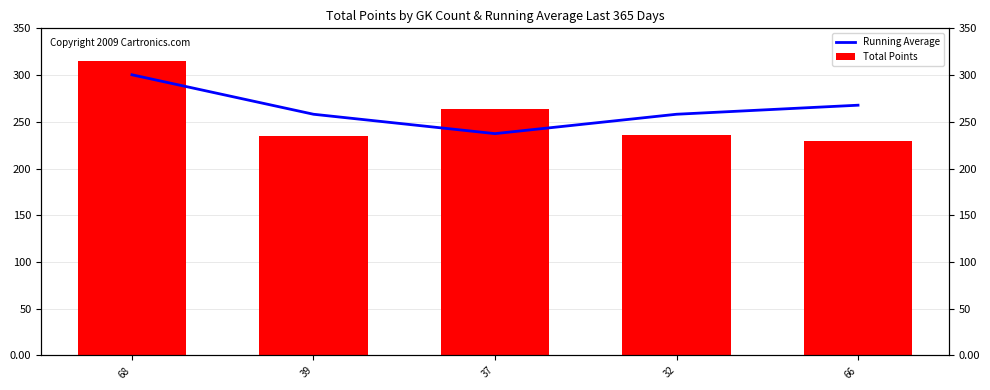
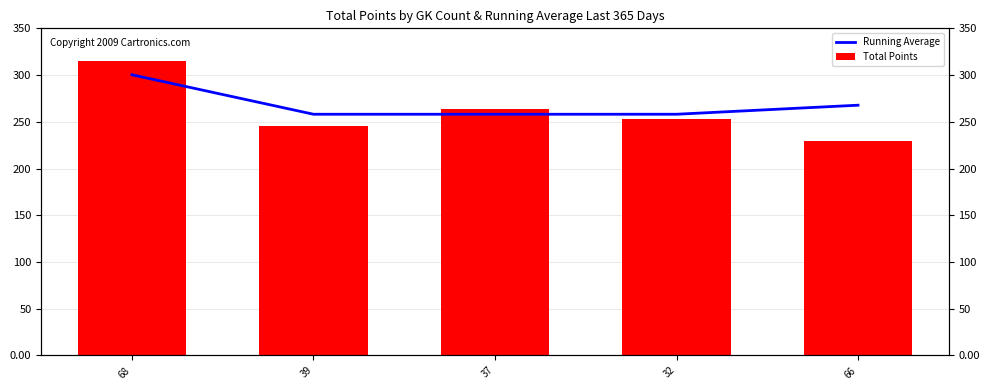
Total Points, 39: 230 -> 250
Running Average, 37: 240 -> 260
Total Points, 32: 240 -> 250
